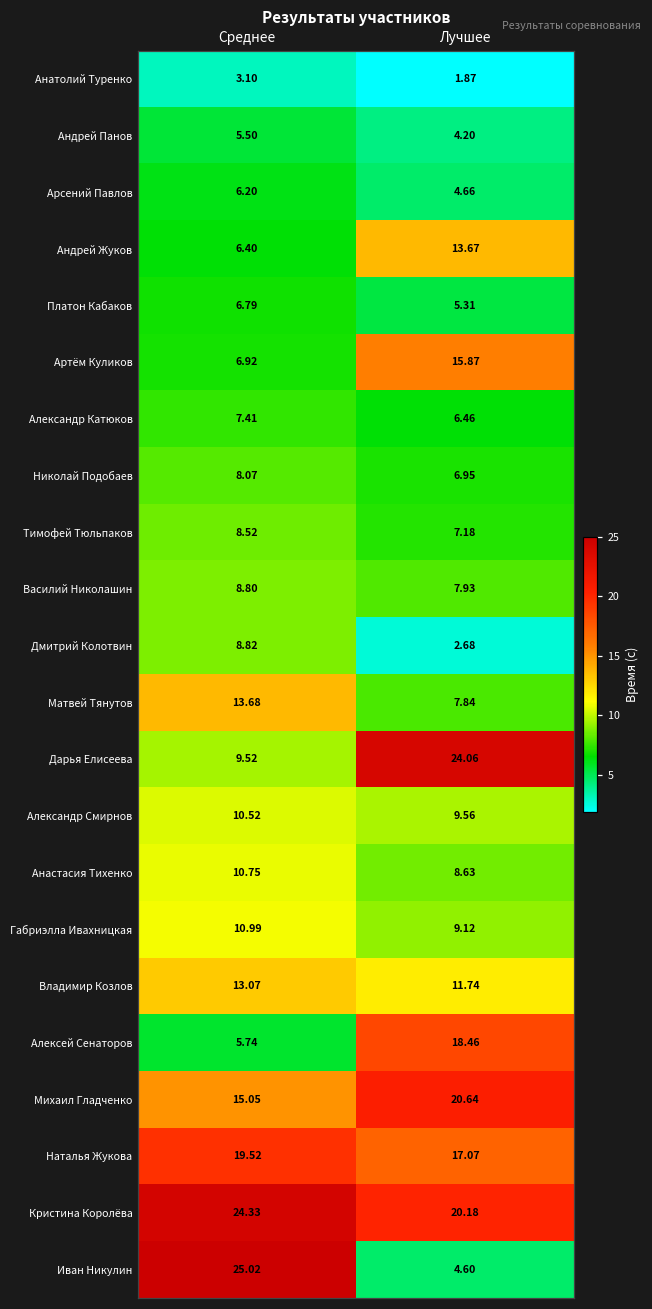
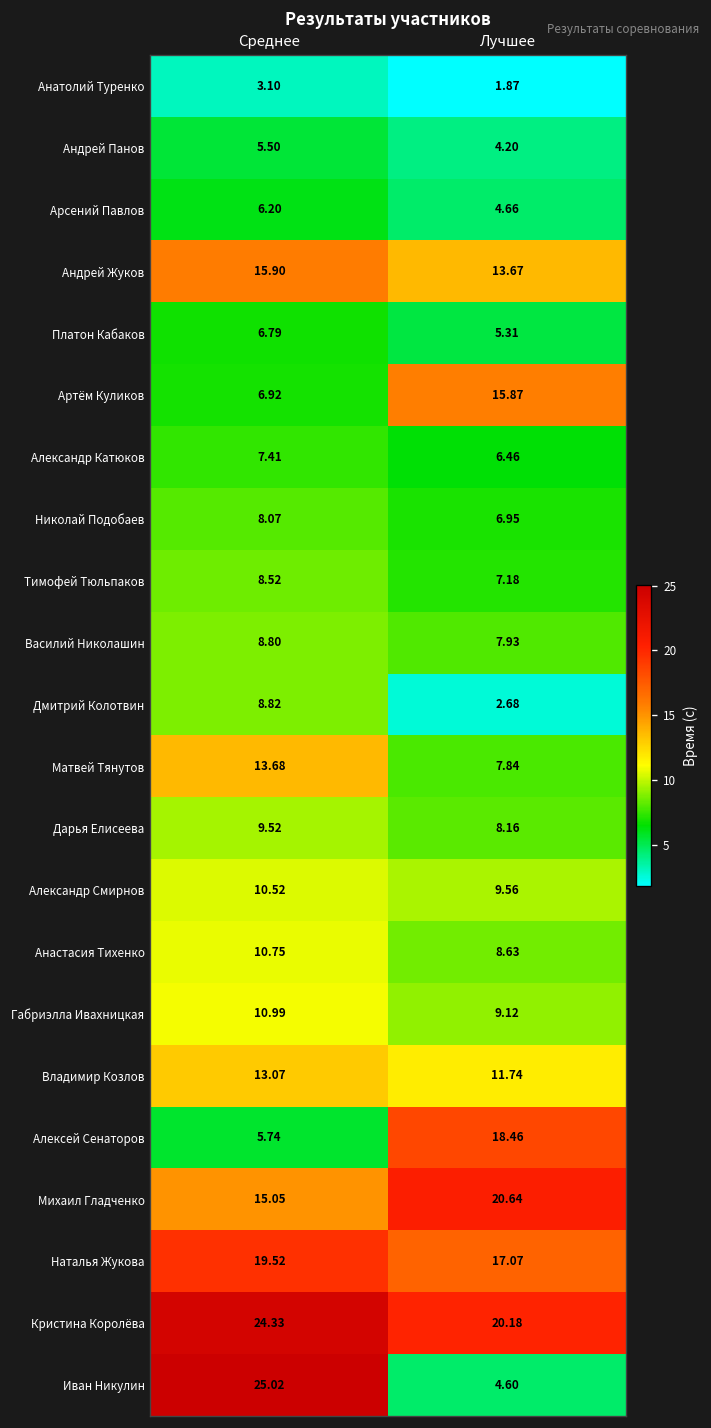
Андрей Жуков, Среднее: 6.40 -> 15.90
Дарья Елисеева, Лучшее: 24.06 -> 8.16
